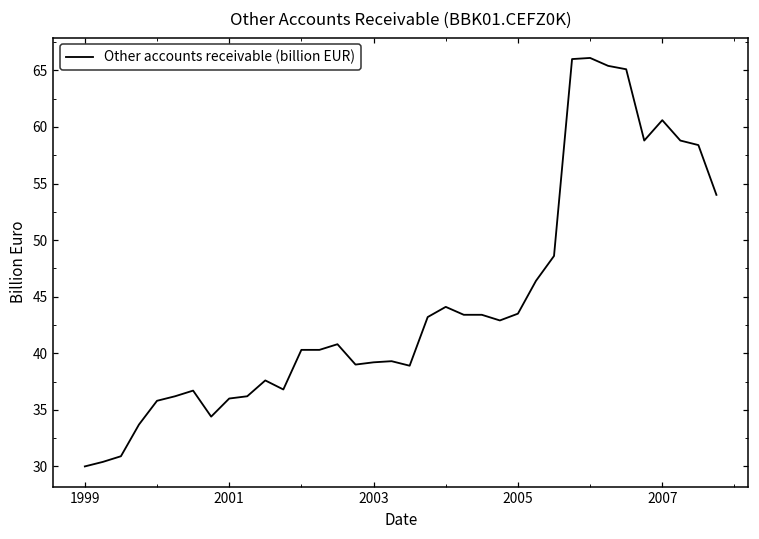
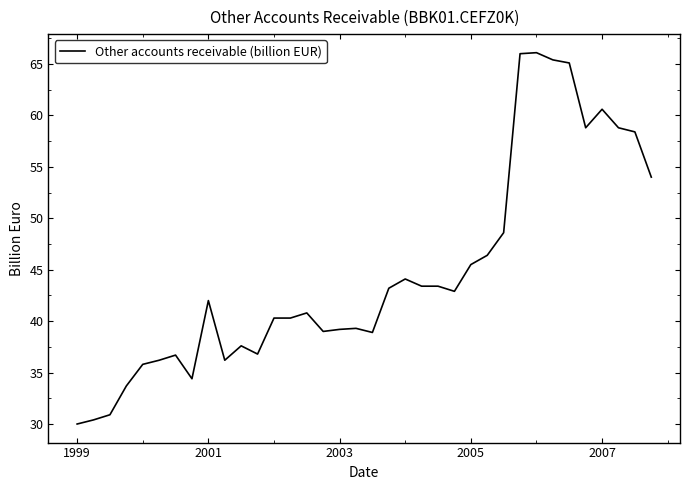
2001: 36 -> 42
2005: 43.5 -> 45.5
